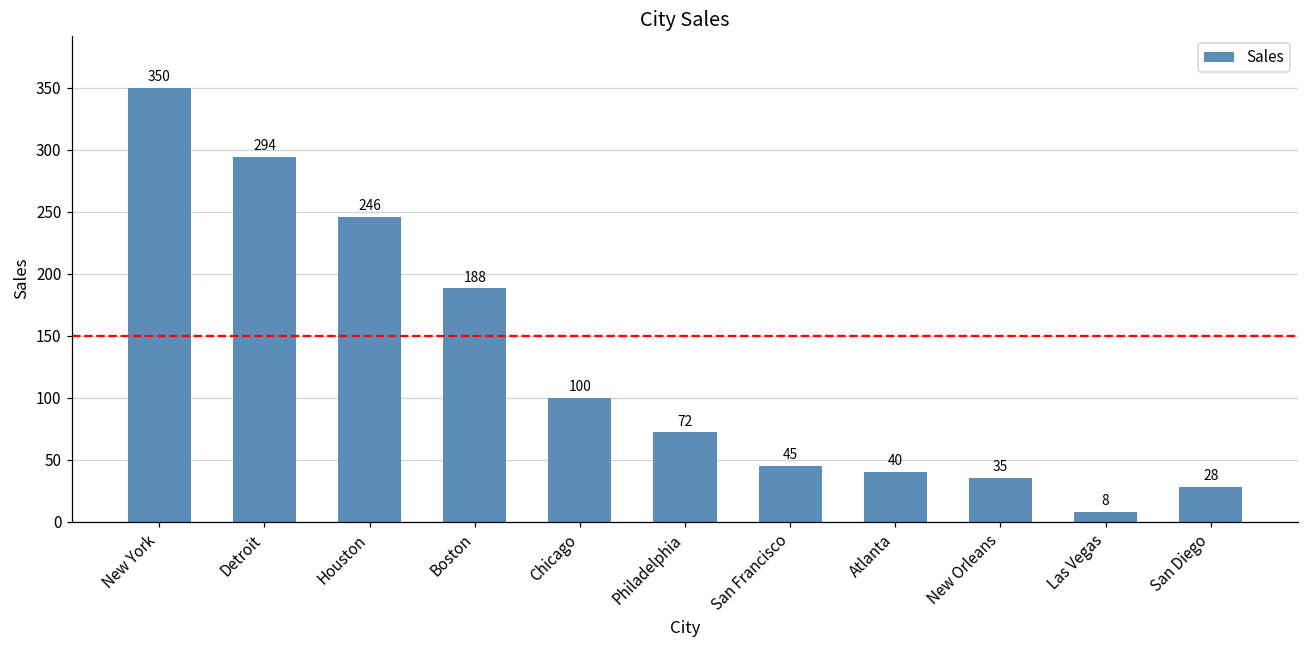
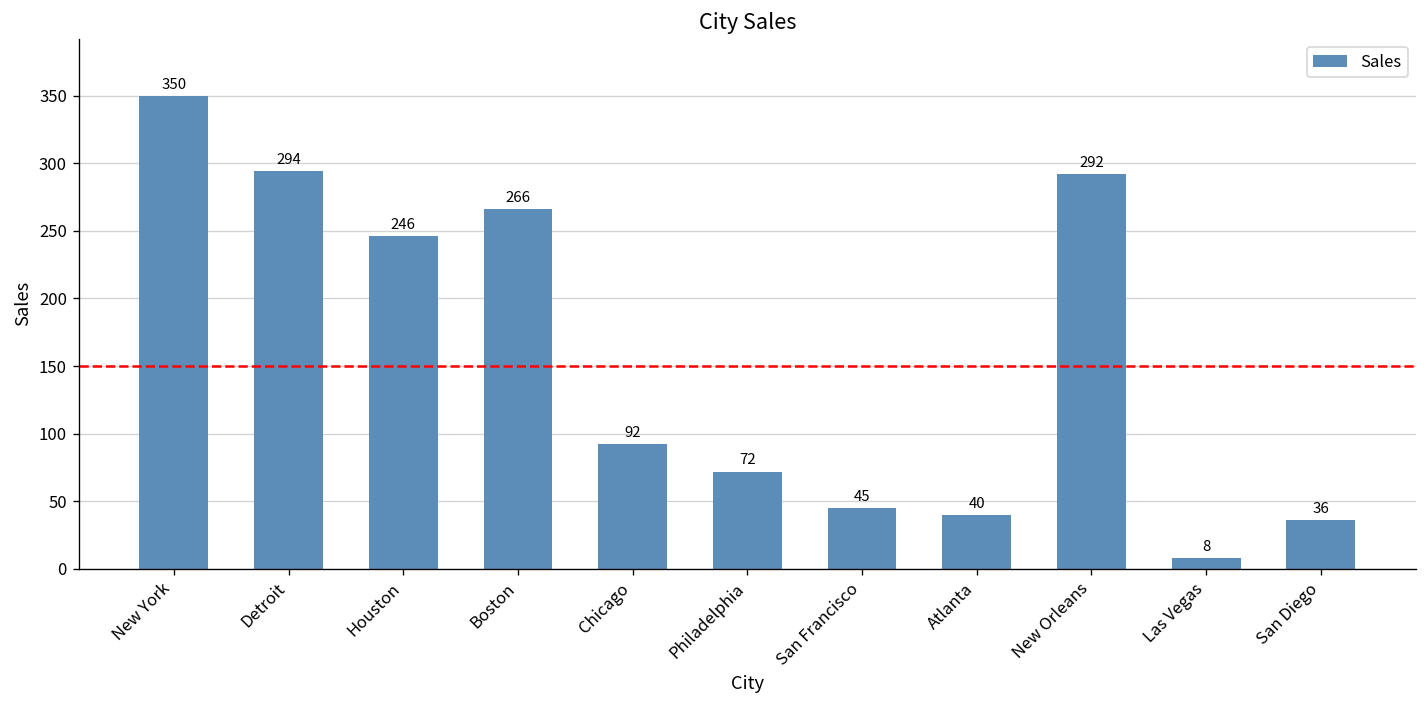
Boston: 188 -> 266
Chicago: 100 -> 92
New Orleans: 35 -> 292
San Diego: 28 -> 36
